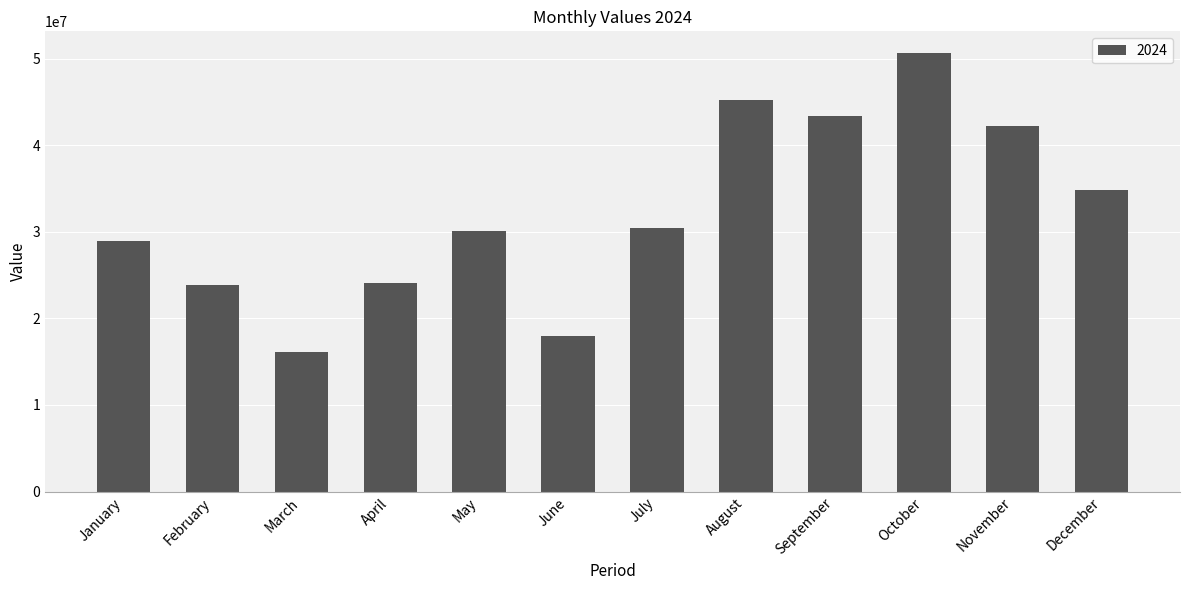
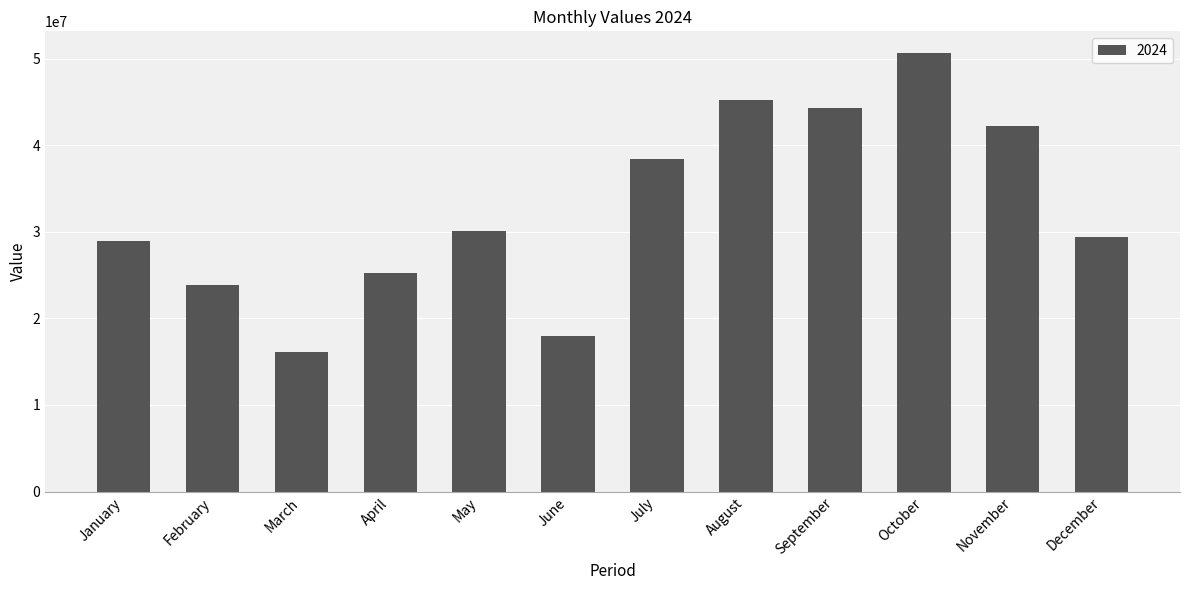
April: 24000000 -> 25000000
July: 30000000 -> 38000000
September: 43000000 -> 44000000
December: 35000000 -> 29000000
